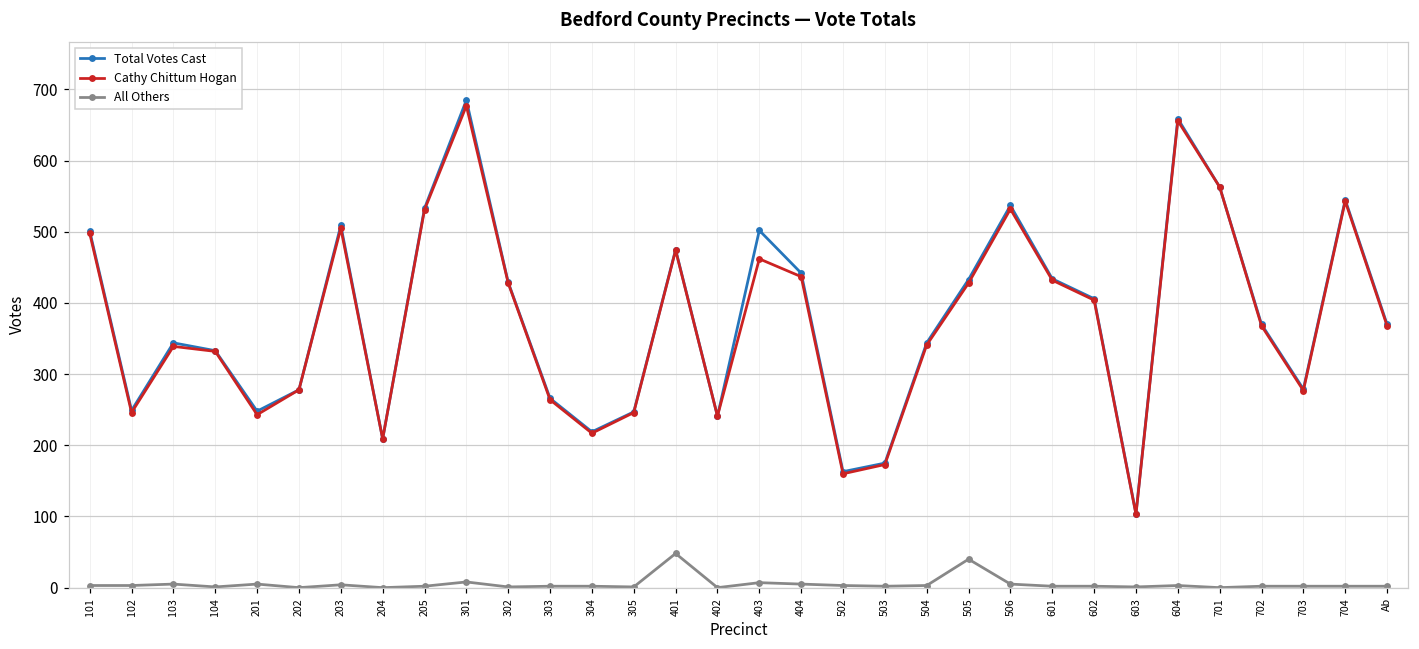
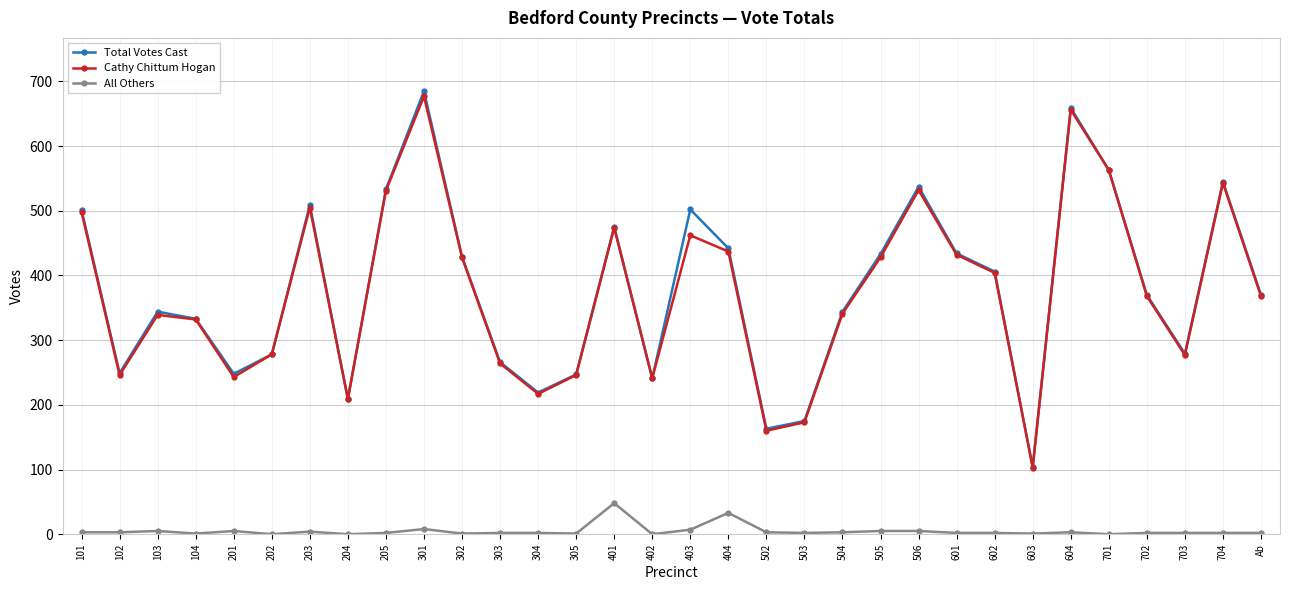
All Others, 404: 10 -> 30
All Others, 505: 40 -> 10
